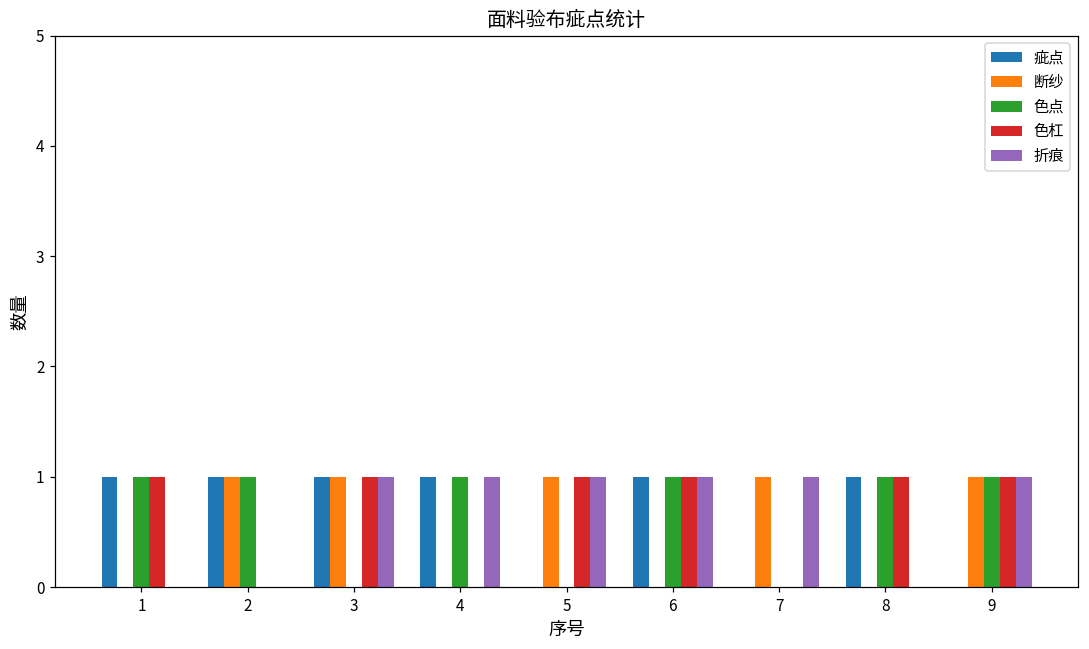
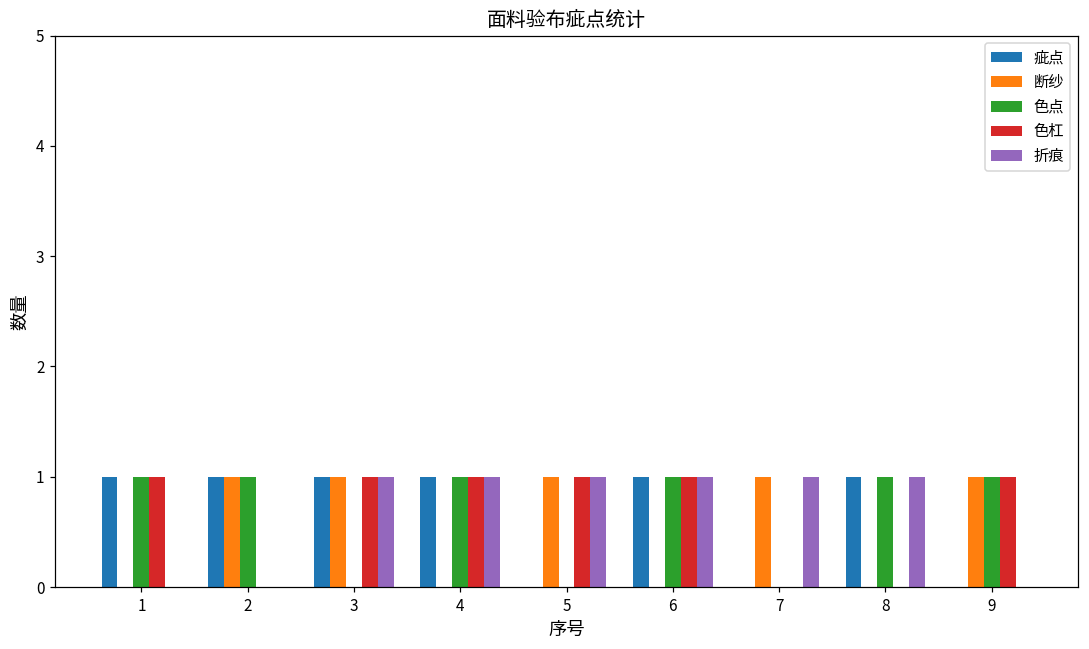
色杠, 4: 0 -> 1
色杠, 8: 1 -> 0
折痕, 8: 0 -> 1
折痕, 9: 1 -> 0
